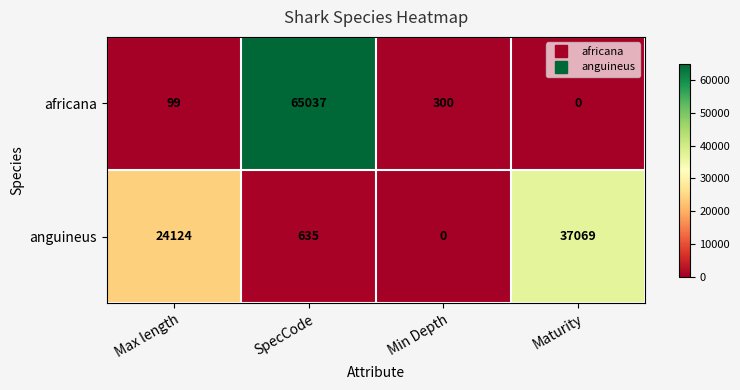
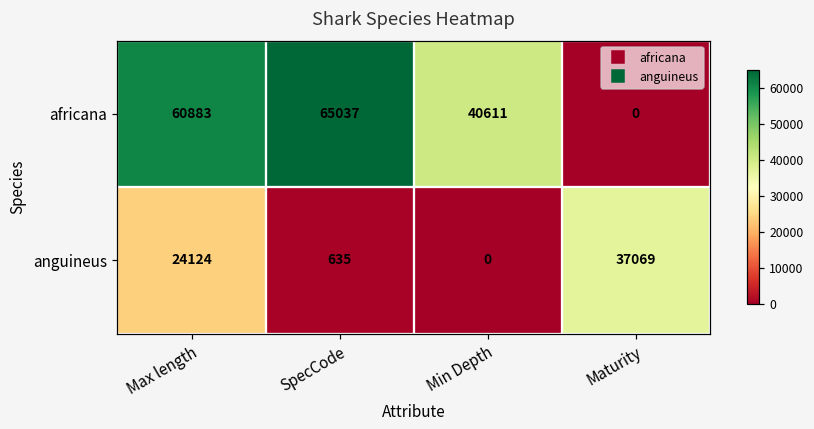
africana, Max length: 99 -> 60883
africana, Min Depth: 300 -> 40611
